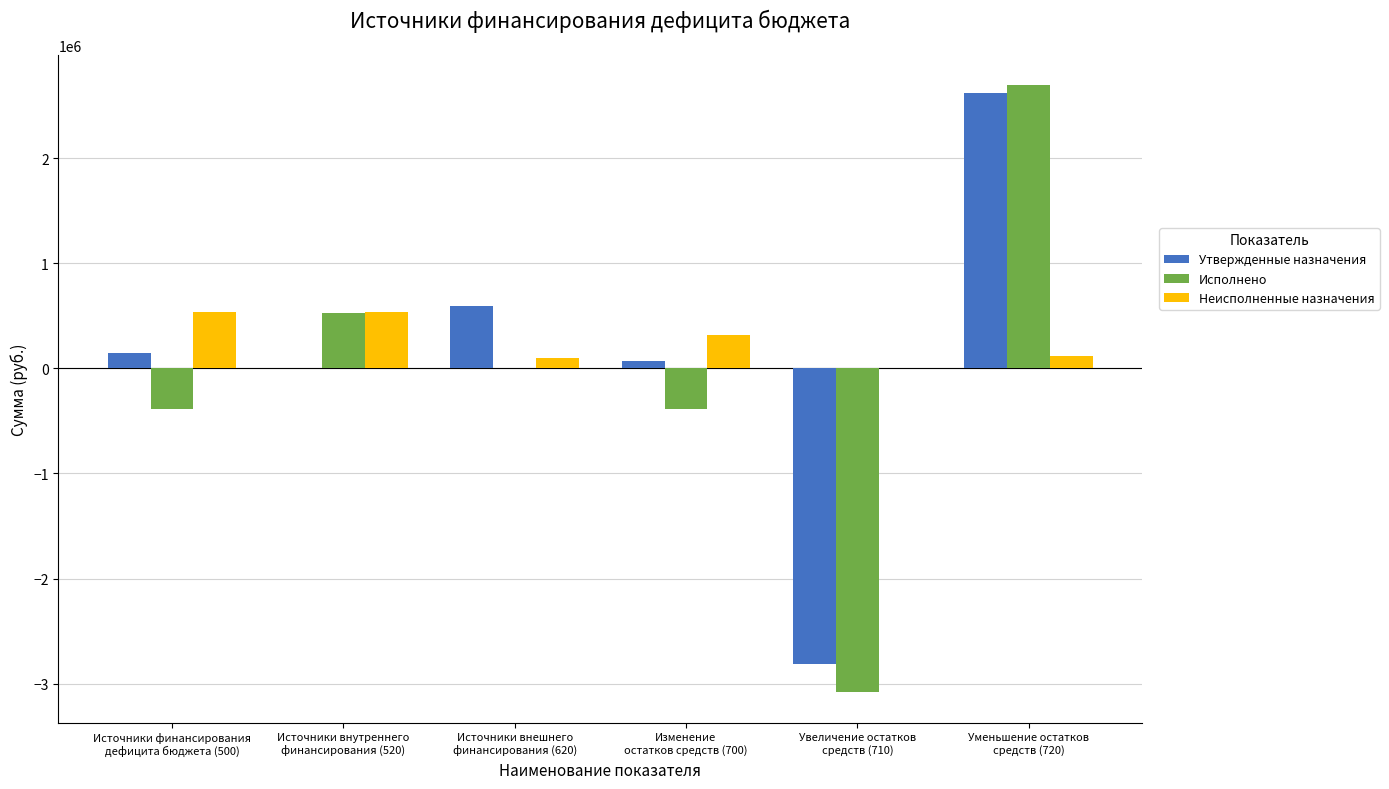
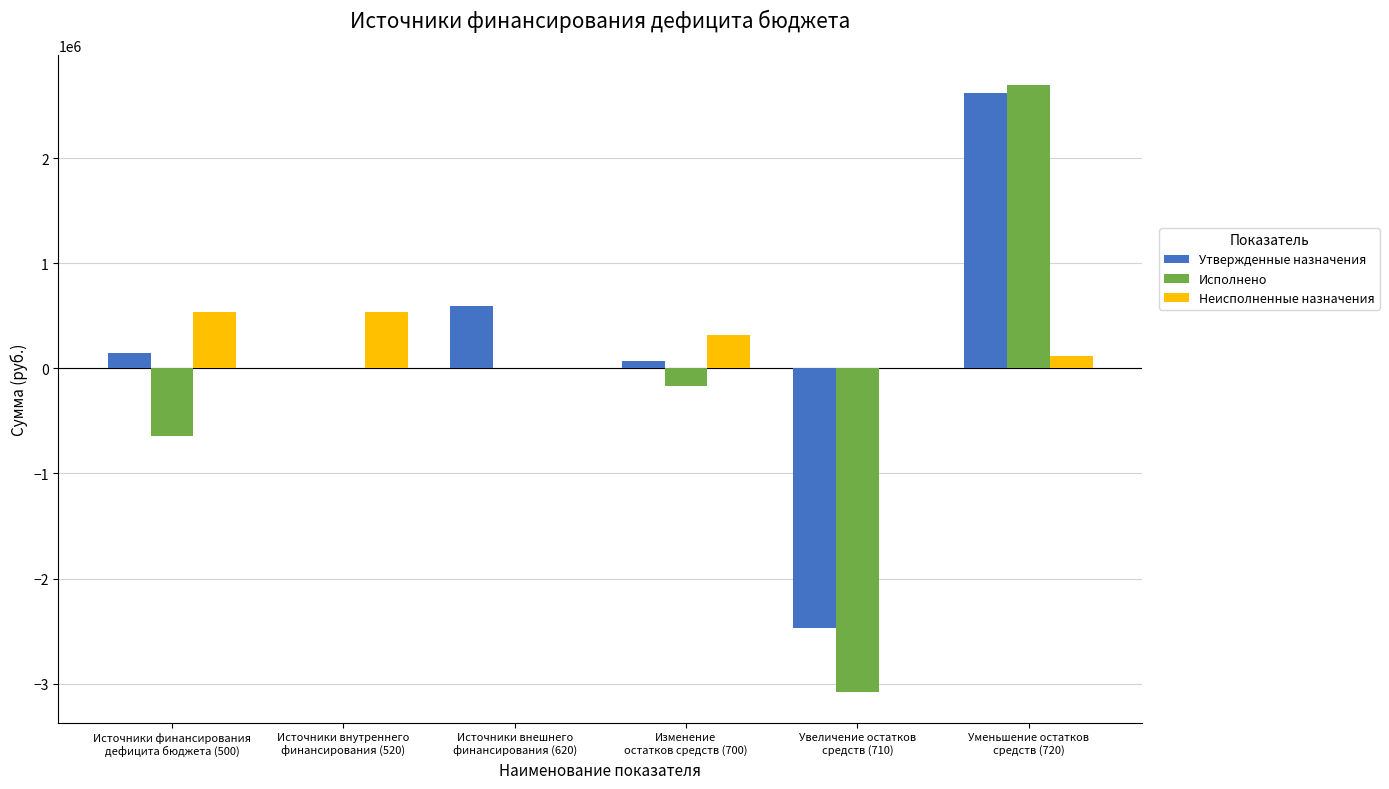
Исполнено, Источники финансирования дефицита бюджета (500): -390000 -> -650000
Исполнено, Источники внутреннего финансирования (520): 530000 -> 0
Неисполненные назначения, Источники внешнего финансирования (620): 100000 -> 0
Исполнено, Изменение остатков средств (700): -390000 -> -160000
Утвержденные назначения, Увеличение остатков средств (710): -2810000 -> -2470000
